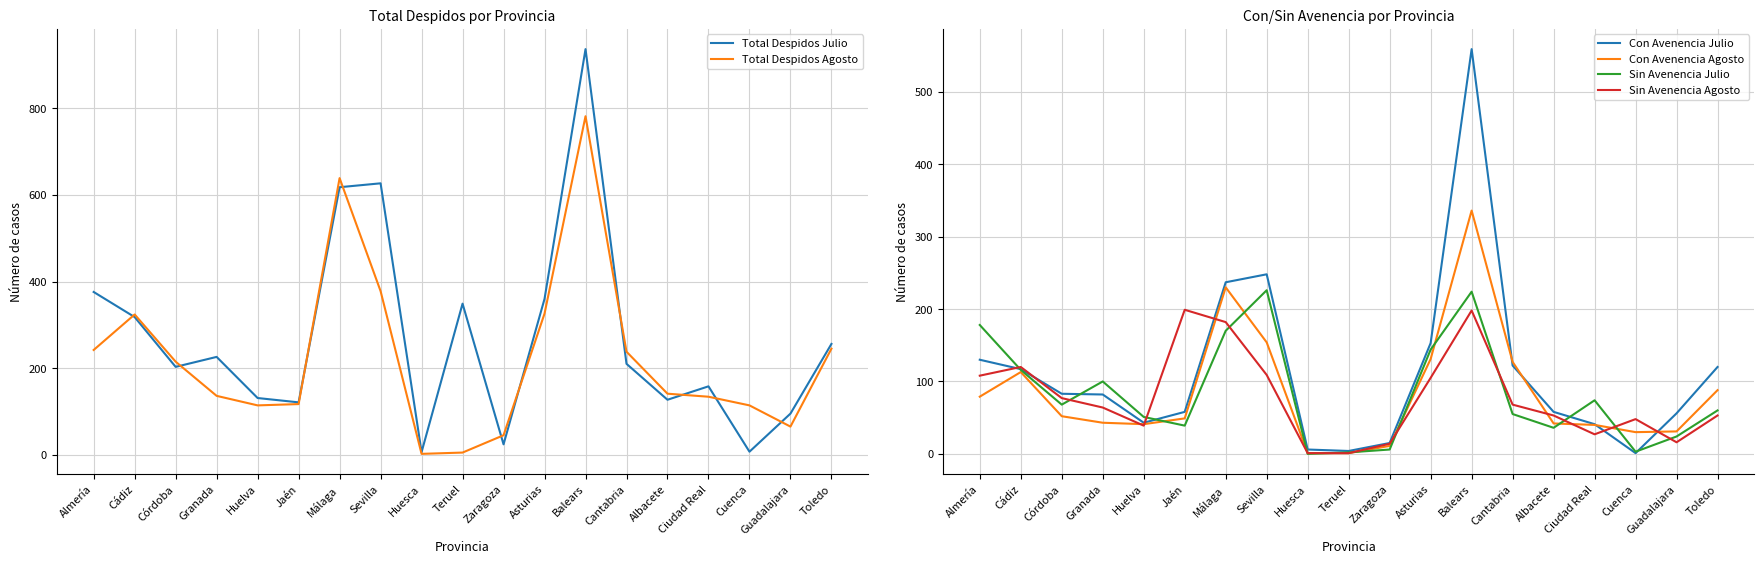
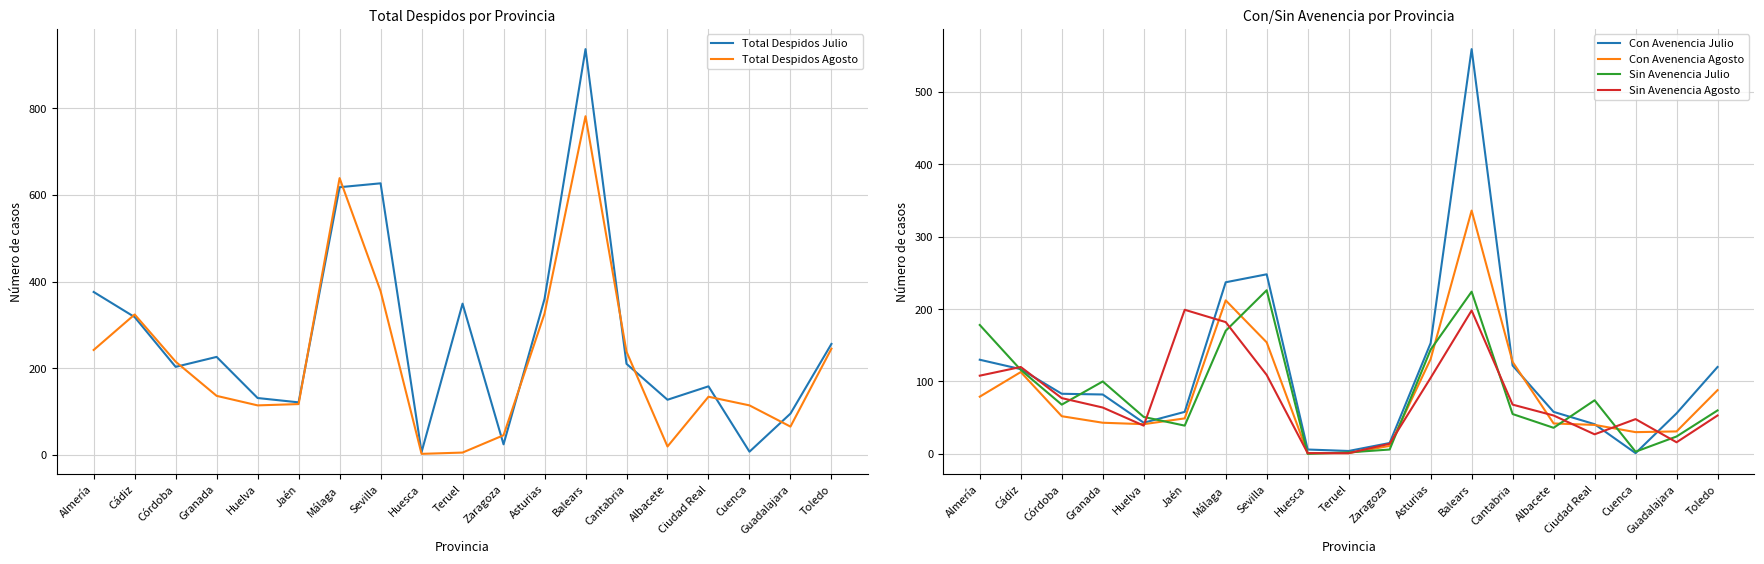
Total Despidos por Provincia, Total Despidos Agosto, Albacete: 140 -> 20
Con/Sin Avenencia por Provincia, Con Avenencia Agosto, Málaga: 230 -> 210
